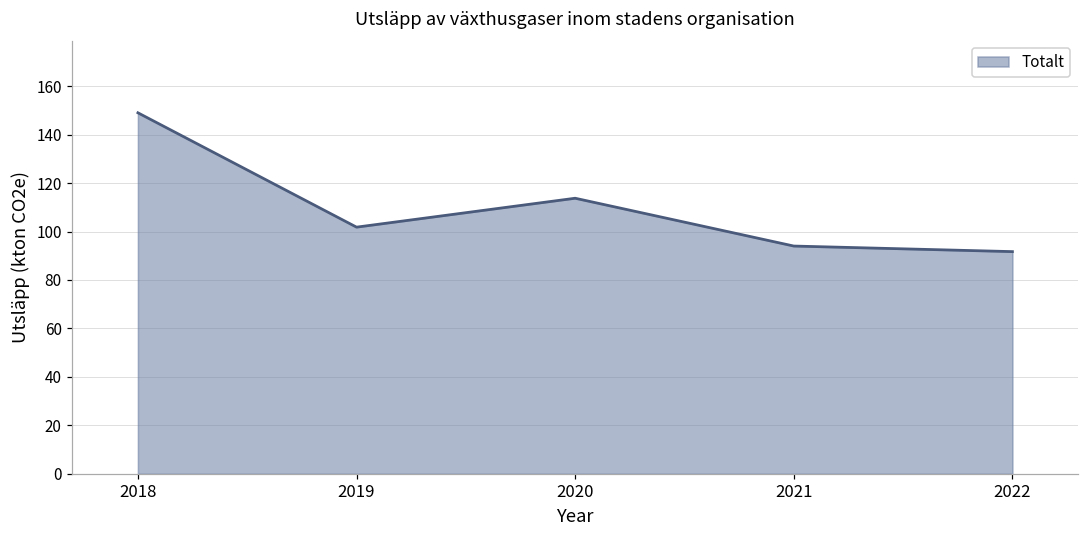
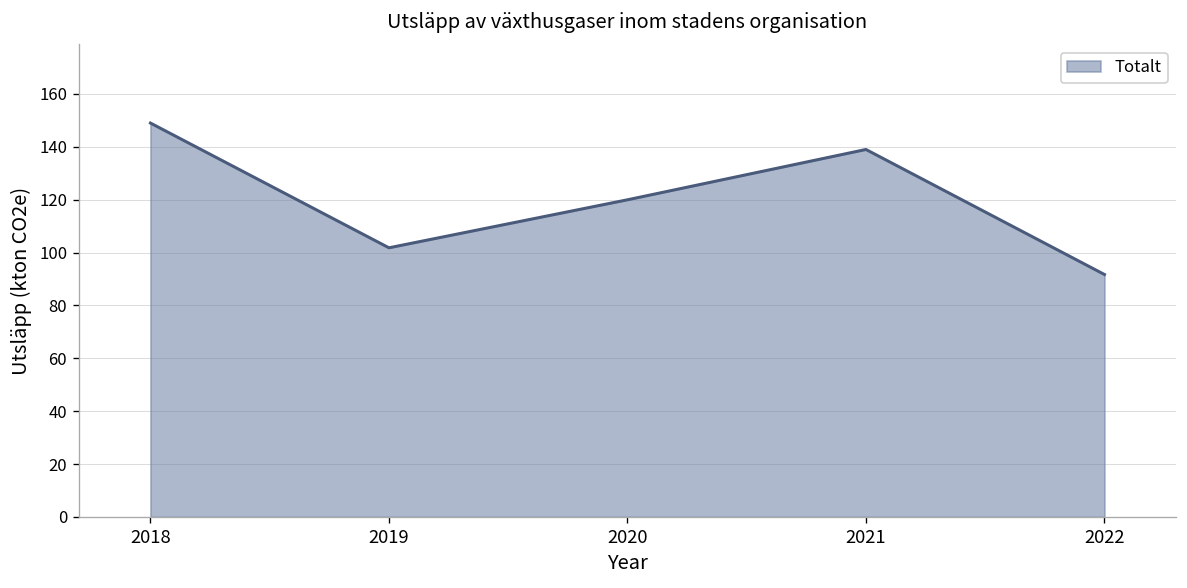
2020: 114 -> 120
2021: 94 -> 139
